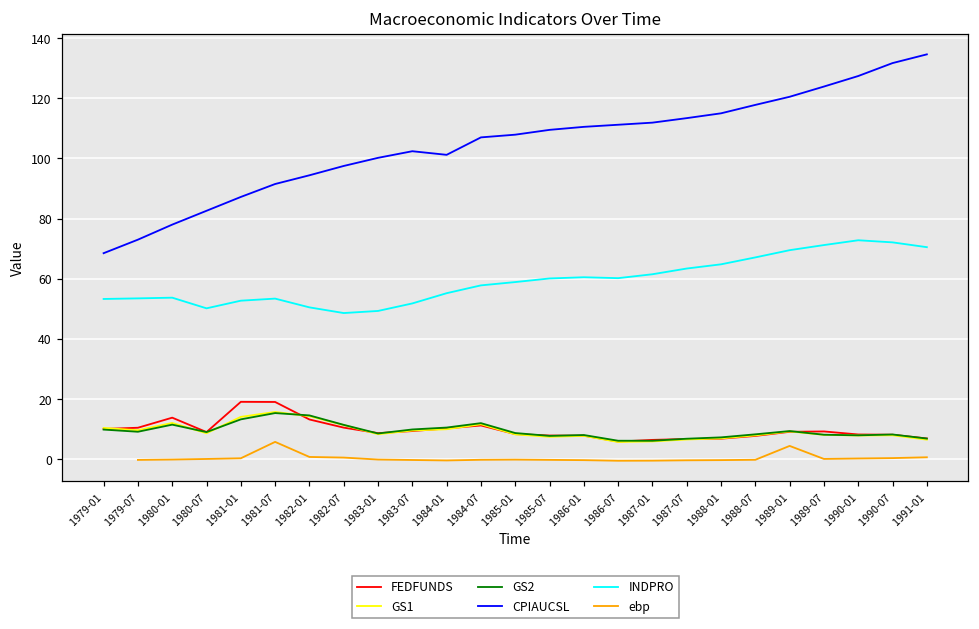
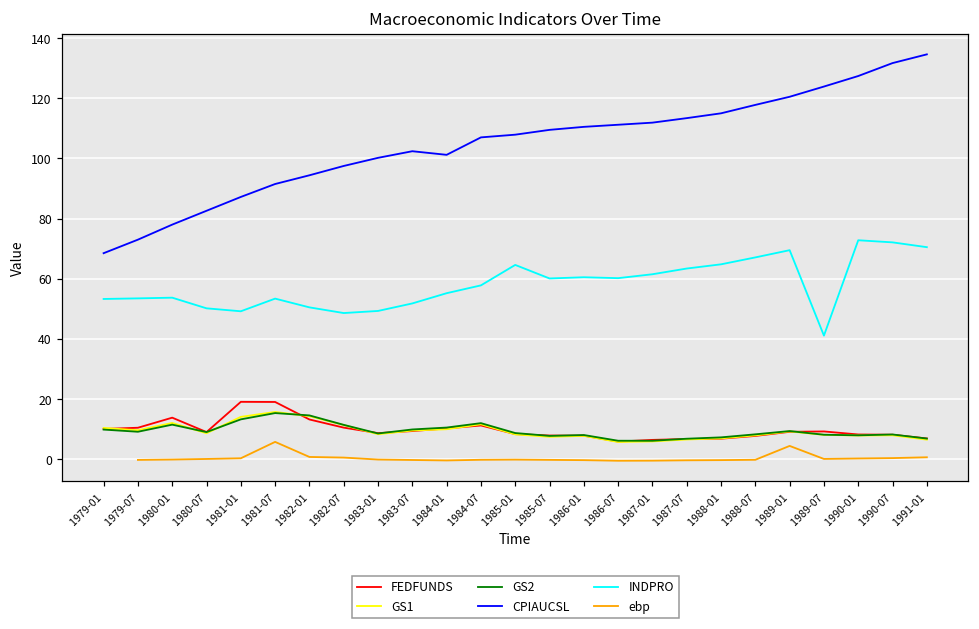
INDPRO, 1981-01: 53 -> 49
INDPRO, 1985-01: 59 -> 65
INDPRO, 1989-07: 71 -> 41
